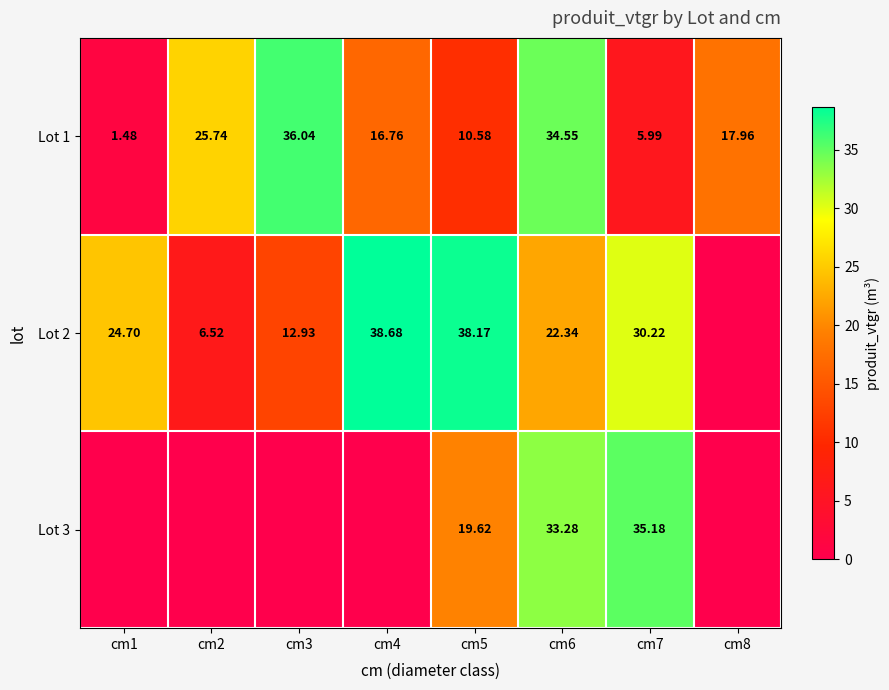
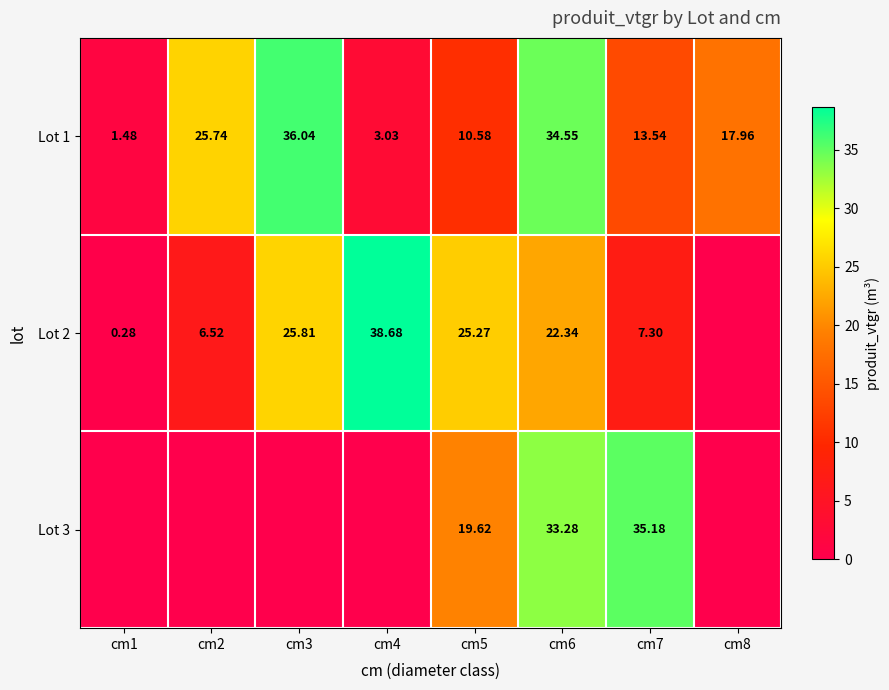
Lot 1, cm4: 16.76 -> 3.03
Lot 1, cm7: 5.99 -> 13.54
Lot 2, cm1: 24.70 -> 0.28
Lot 2, cm3: 12.93 -> 25.81
Lot 2, cm5: 38.17 -> 25.27
Lot 2, cm7: 30.22 -> 7.30
